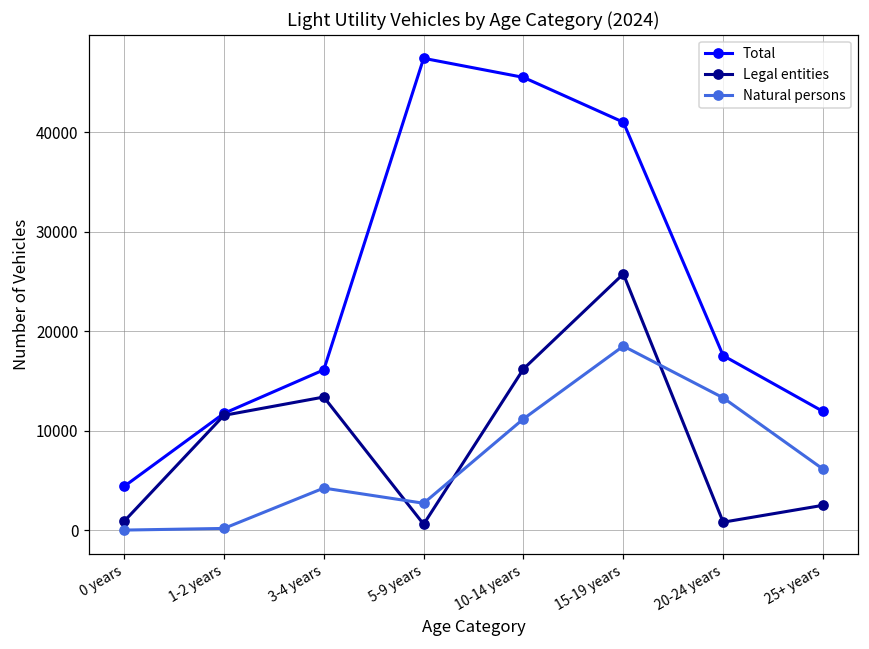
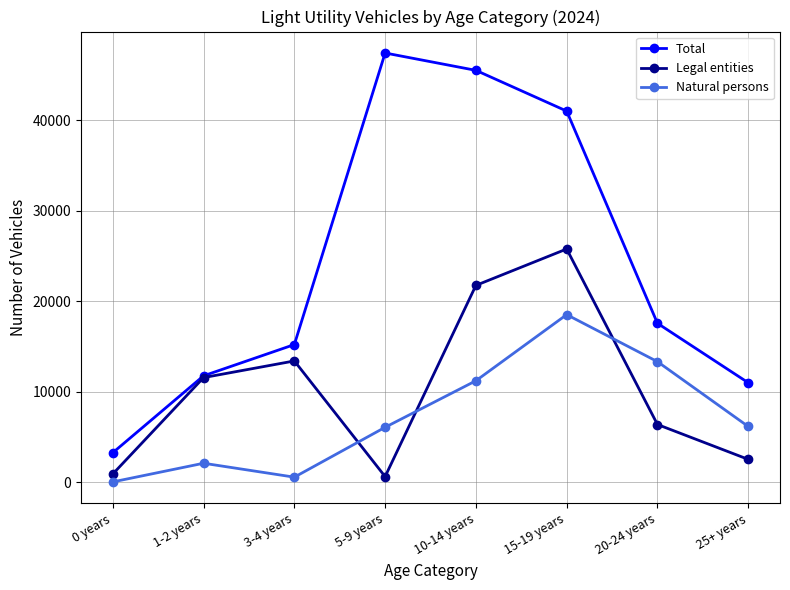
Total, 0 years: 4000 -> 3000
Natural persons, 1-2 years: 0 -> 2000
Total, 3-4 years: 16000 -> 15000
Natural persons, 3-4 years: 4000 -> 1000
Natural persons, 5-9 years: 3000 -> 6000
Legal entities, 10-14 years: 16000 -> 22000
Legal entities, 20-24 years: 1000 -> 6000
Total, 25+ years: 12000 -> 11000
